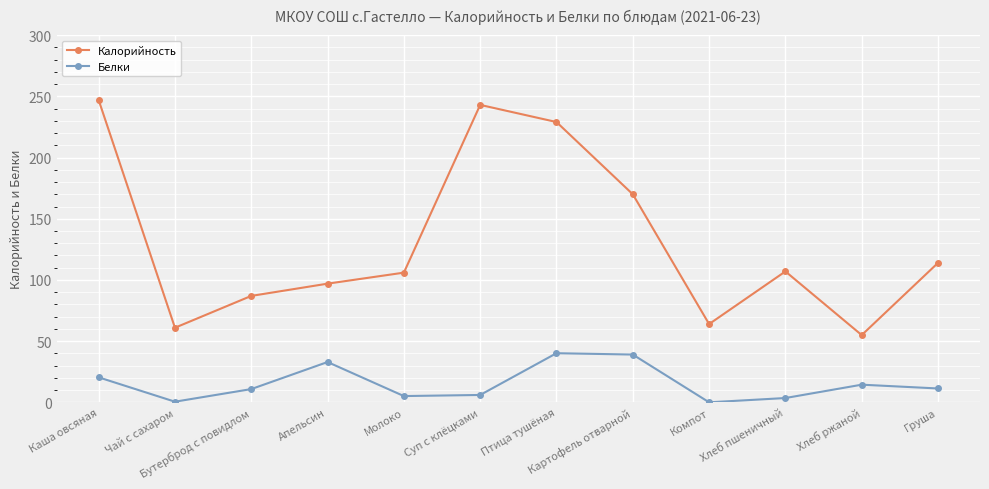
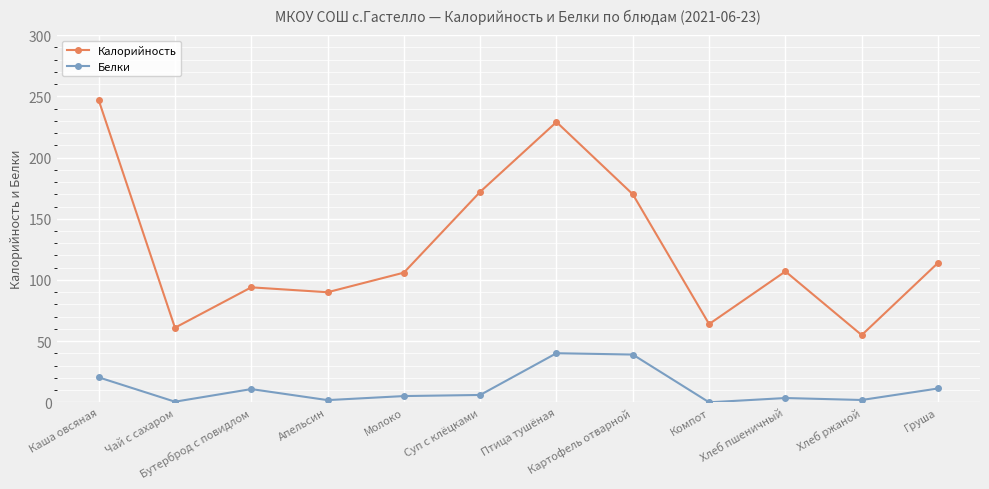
Калорийность, Бутерброд с повидлом: 87 -> 94
Калорийность, Апельсин: 97 -> 90
Белки, Апельсин: 33 -> 2
Калорийность, Суп с клёцками: 243 -> 172
Белки, Хлеб ржаной: 15 -> 2
